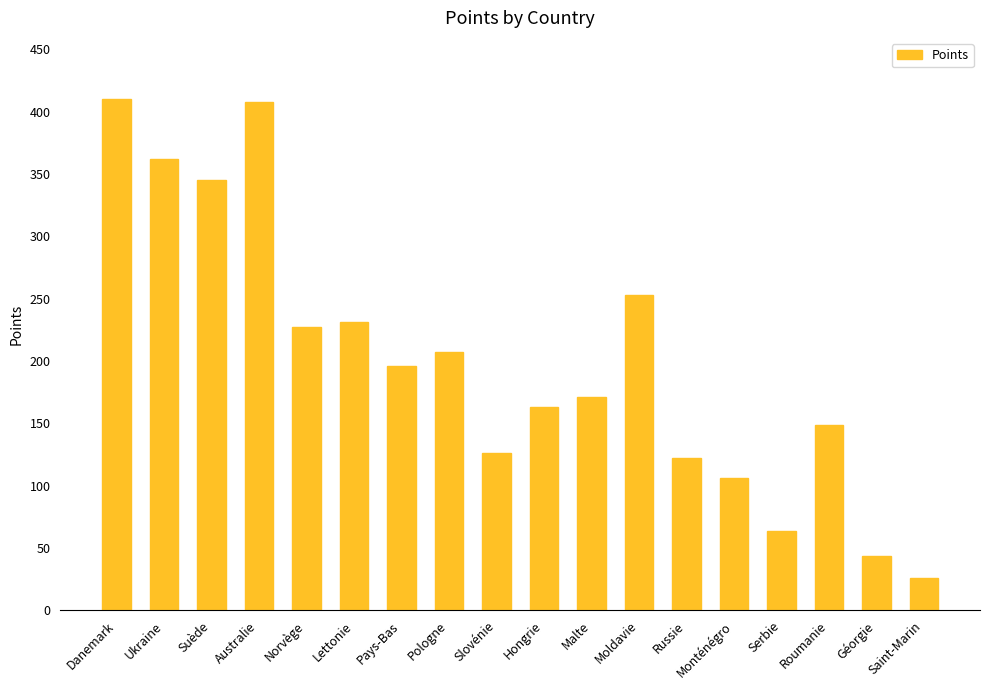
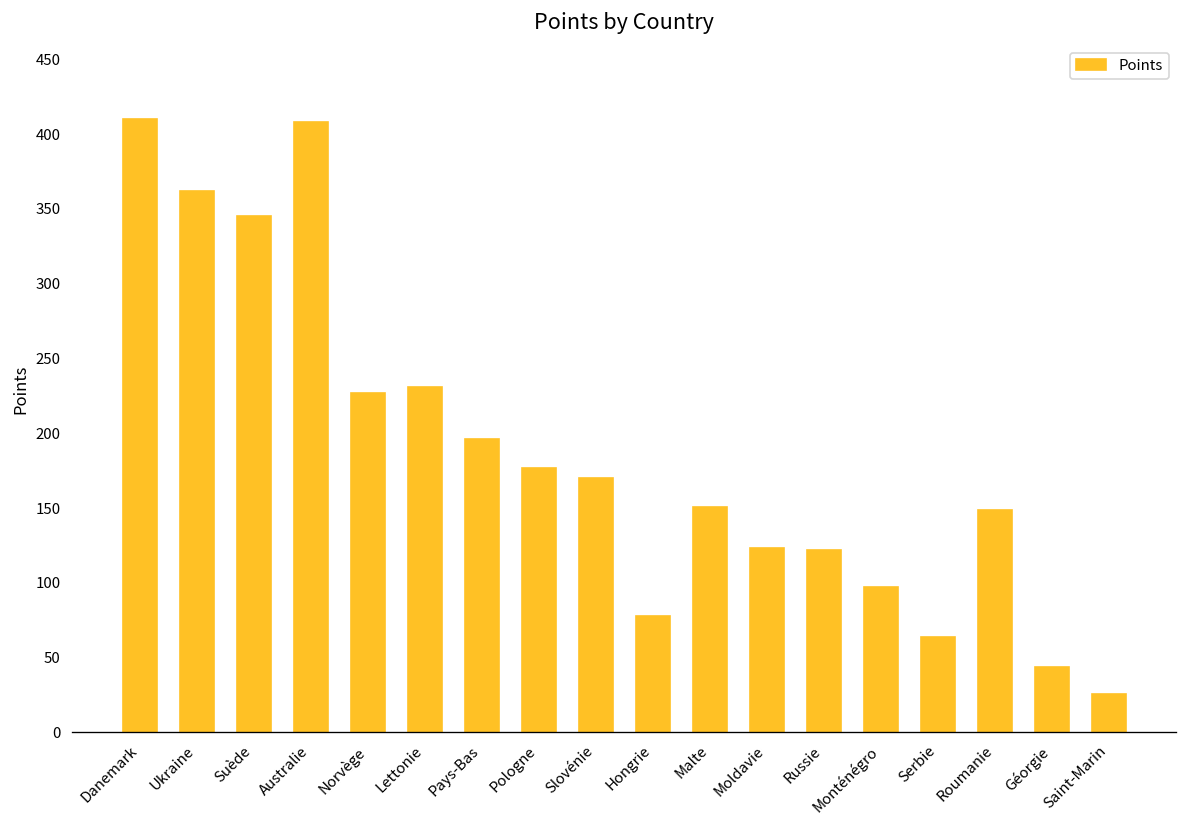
Pologne: 207 -> 177
Slovénie: 126 -> 170
Hongrie: 163 -> 78
Malte: 171 -> 151
Moldavie: 253 -> 123
Monténégro: 106 -> 97
